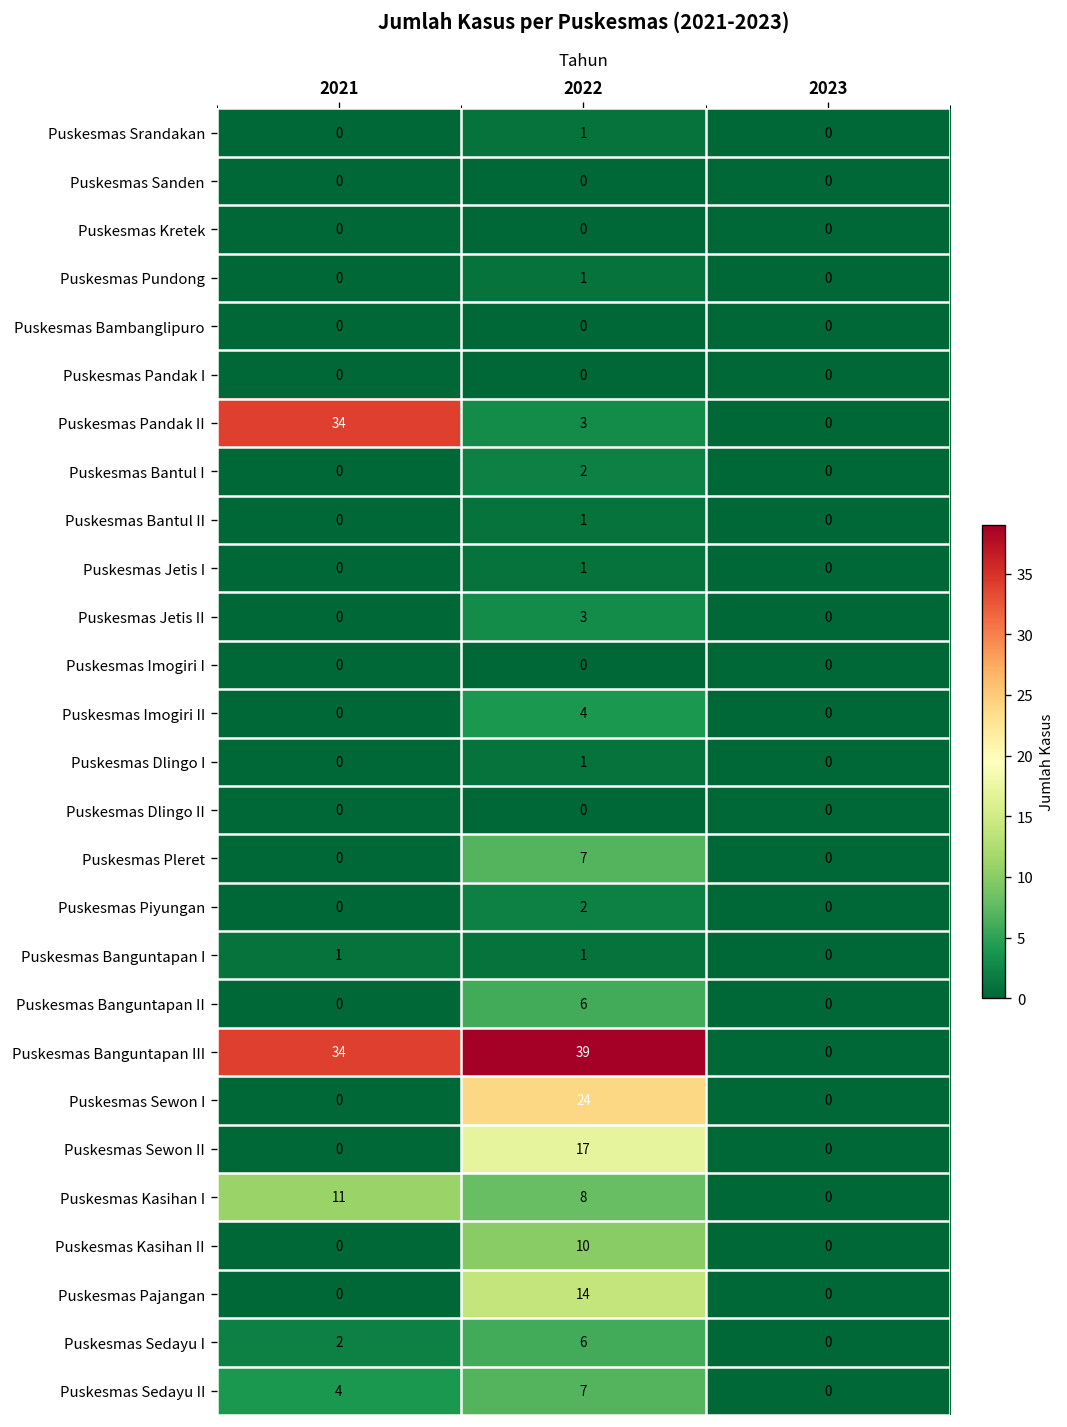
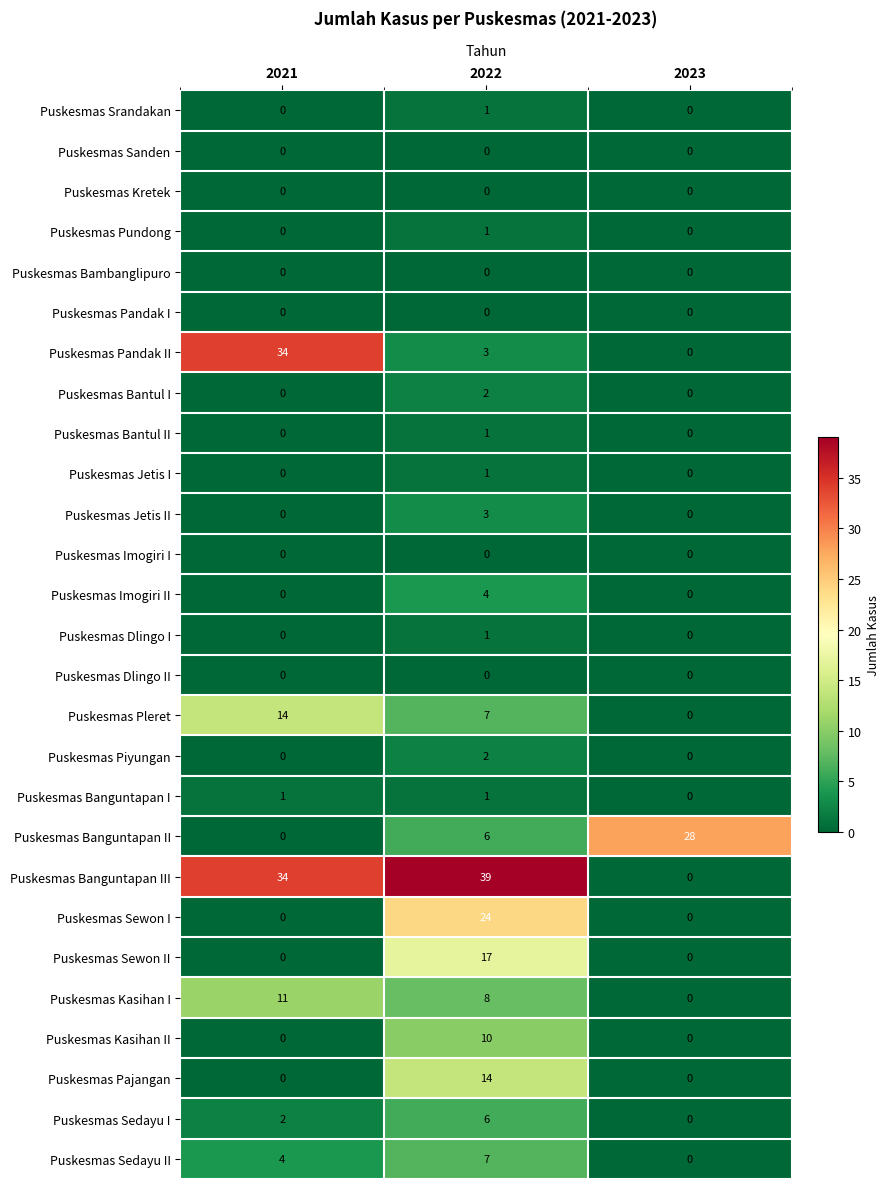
Puskesmas Pleret, 2021: 0 -> 14
Puskesmas Banguntapan II, 2023: 0 -> 28
